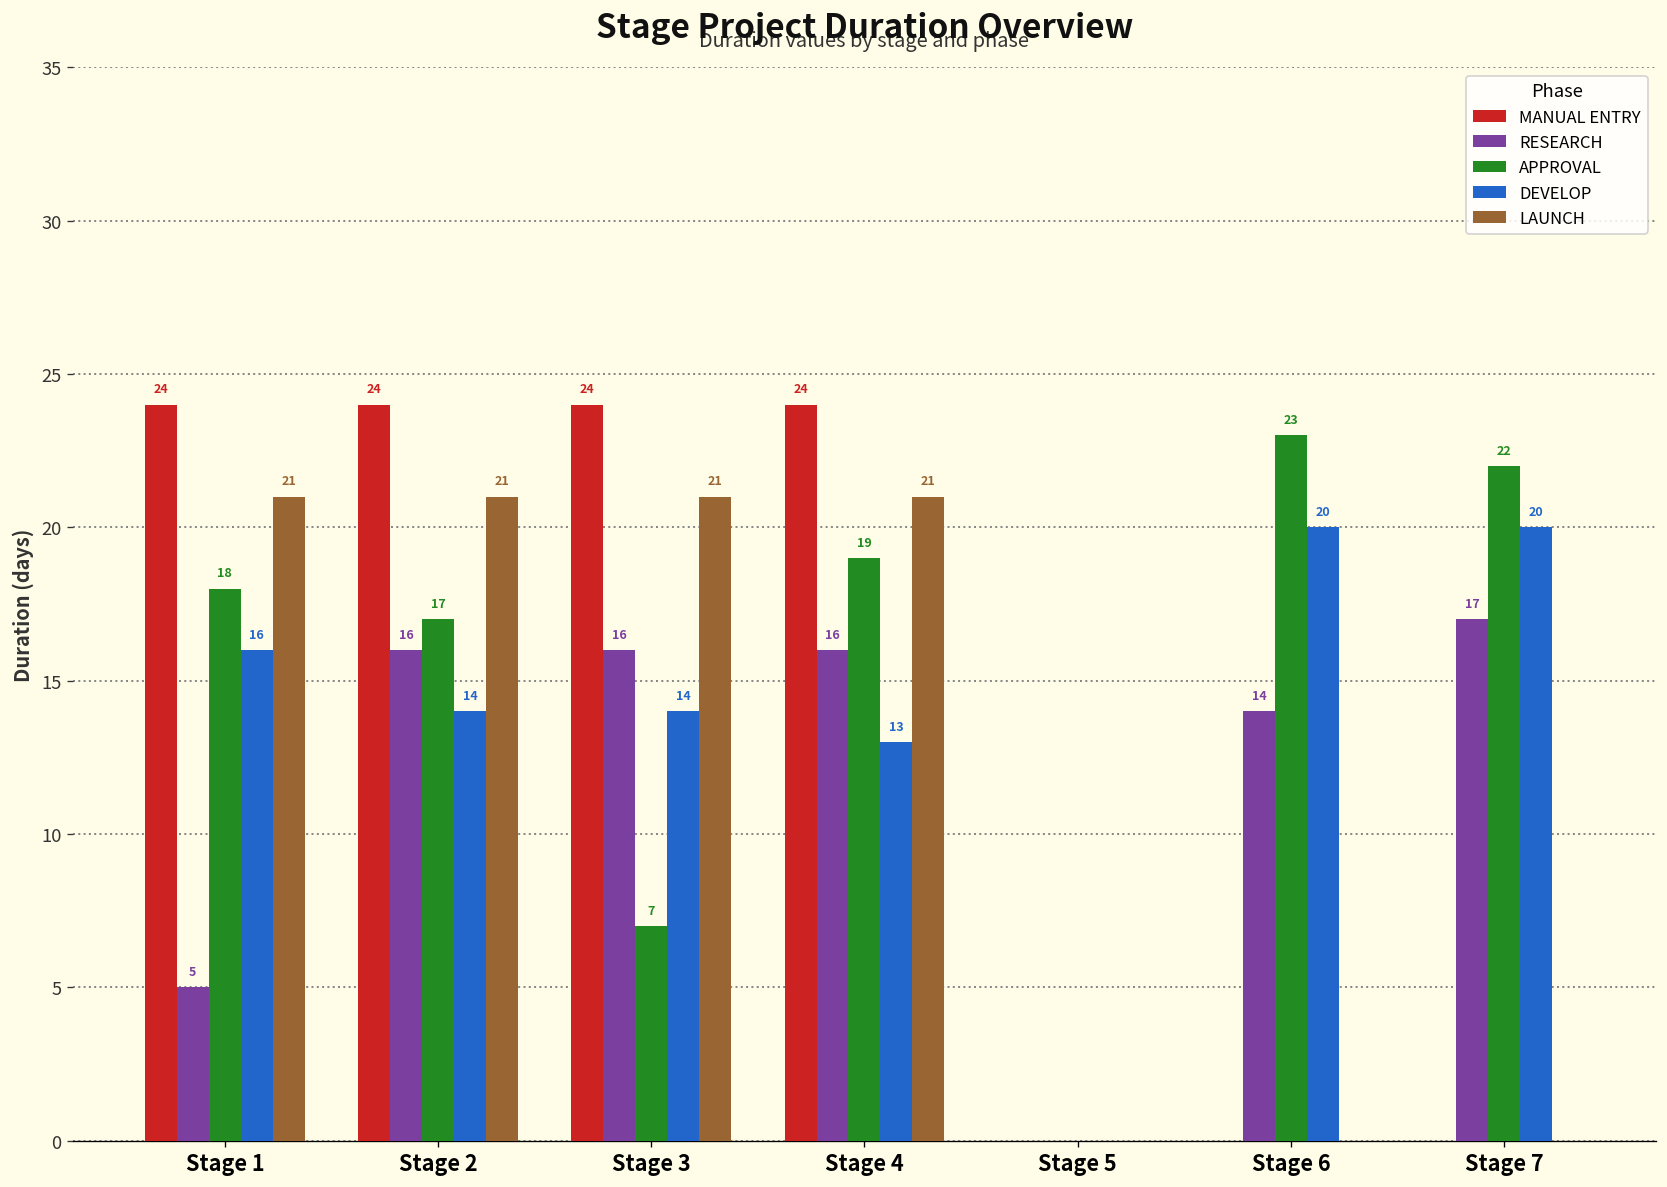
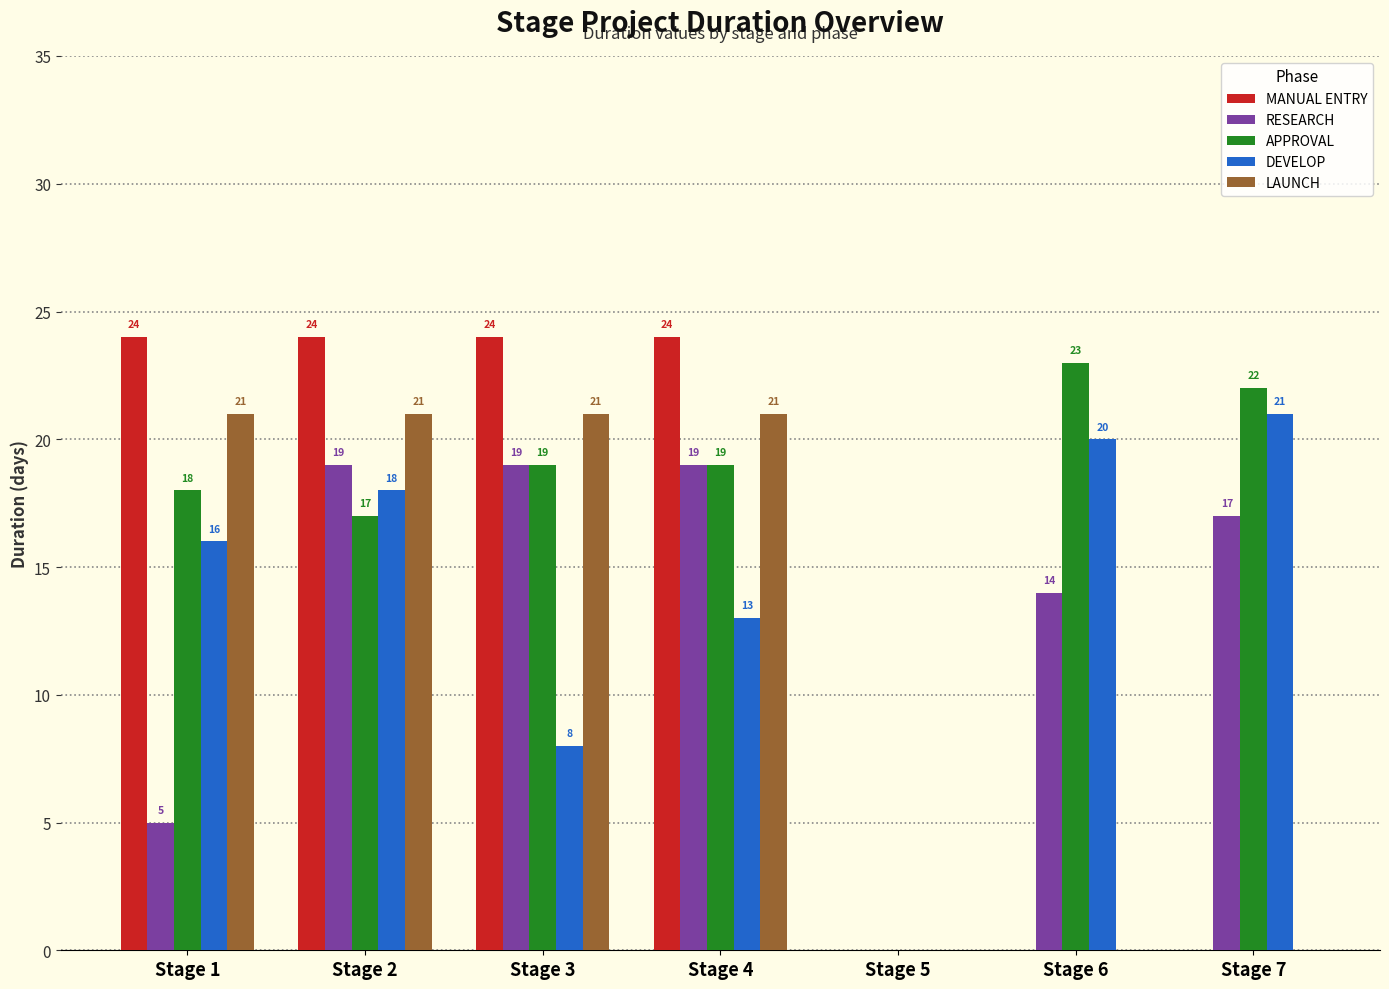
RESEARCH, Stage 2: 16 -> 19
DEVELOP, Stage 2: 14 -> 18
RESEARCH, Stage 3: 16 -> 19
APPROVAL, Stage 3: 7 -> 19
DEVELOP, Stage 3: 14 -> 8
RESEARCH, Stage 4: 16 -> 19
DEVELOP, Stage 7: 20 -> 21
